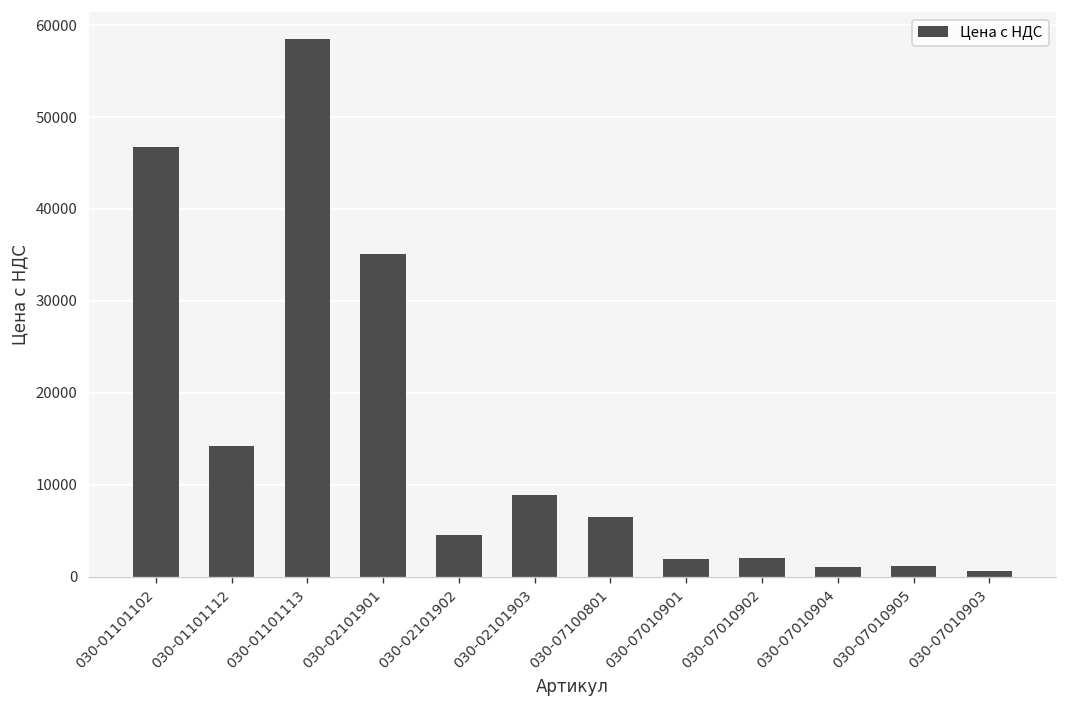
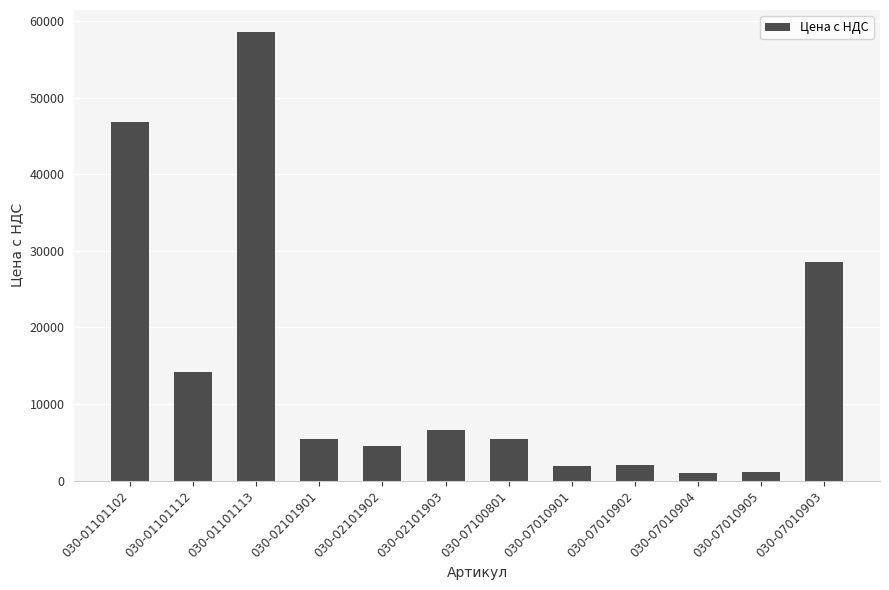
030-02101901: 35000 -> 5000
030-02101903: 9000 -> 7000
030-07100801: 6000 -> 5000
030-07010903: 1000 -> 29000
